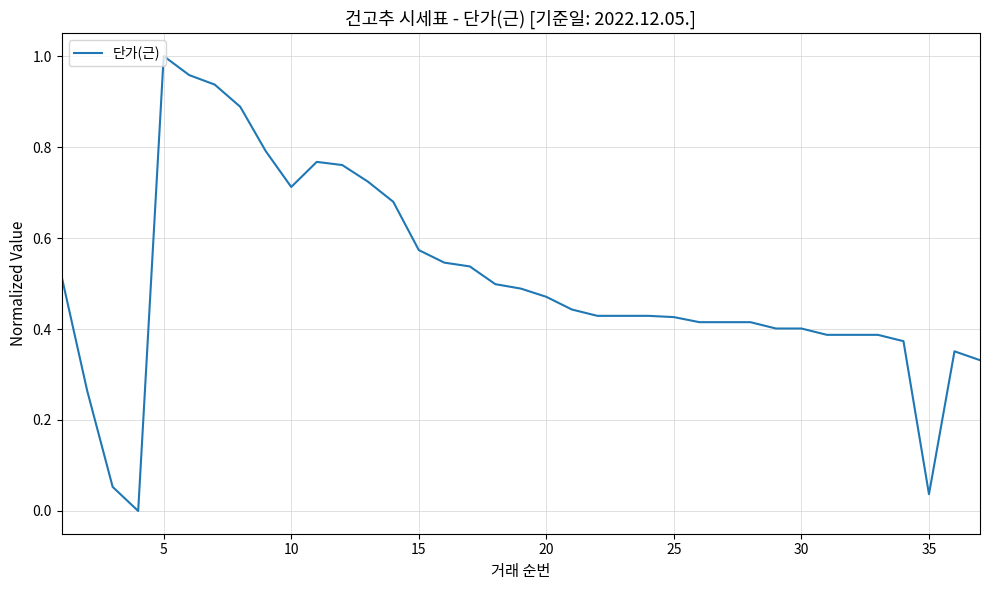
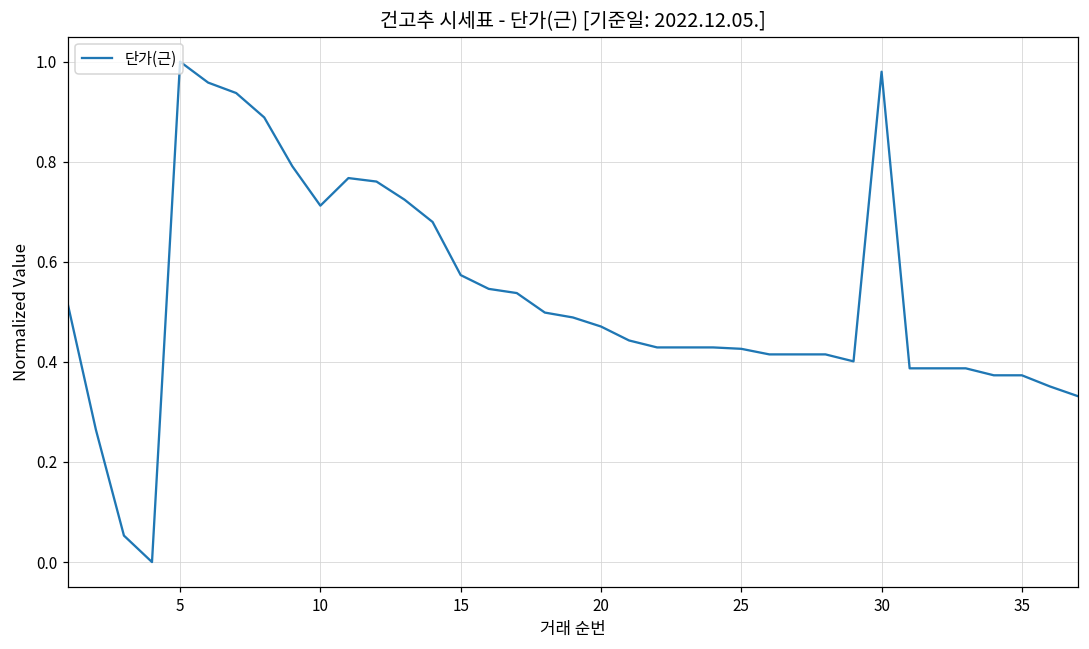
30: 0.40 -> 0.98
35: 0.04 -> 0.37
